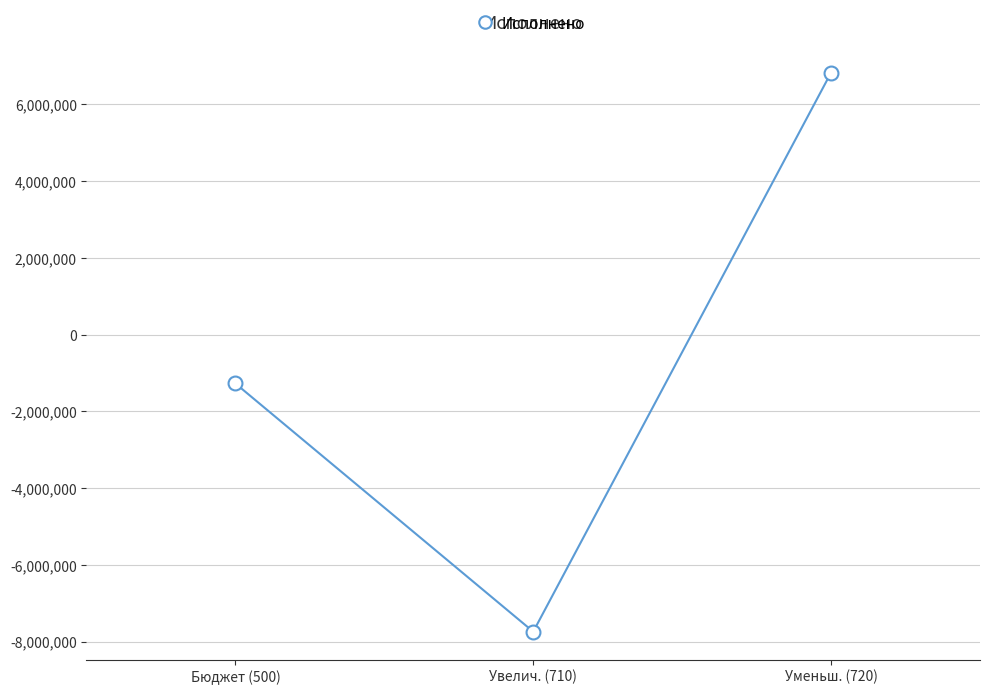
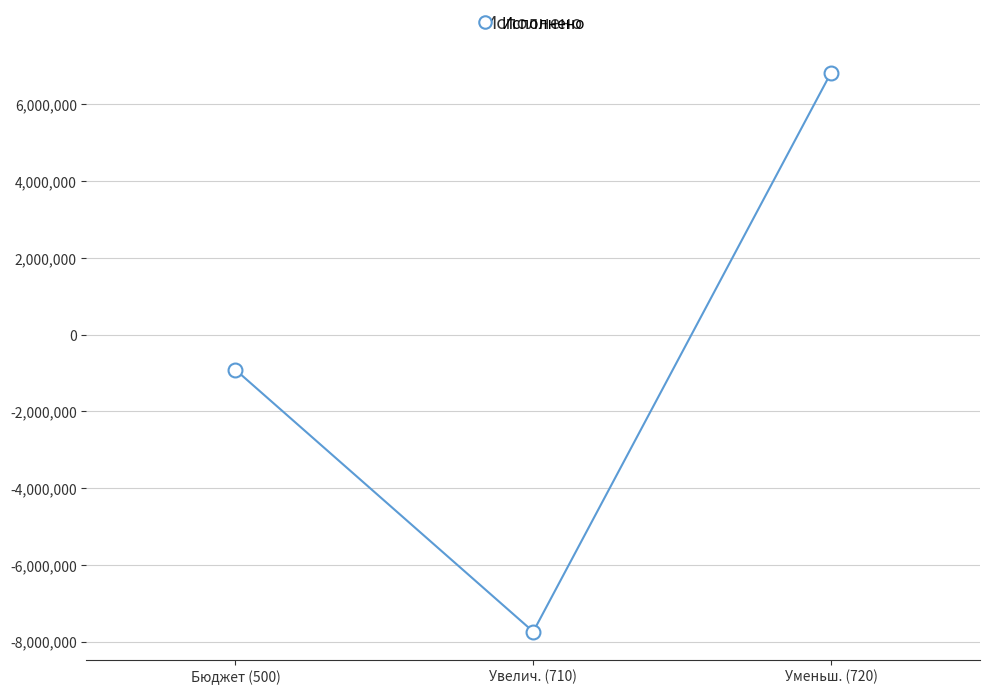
Бюджет (500): -1,300,000 -> -900,000
